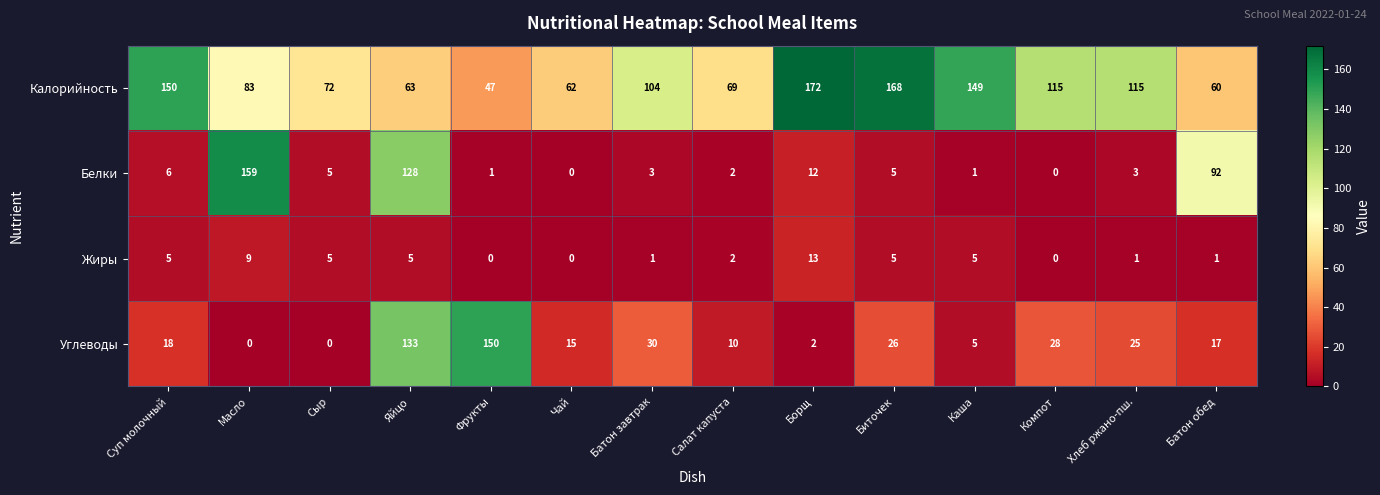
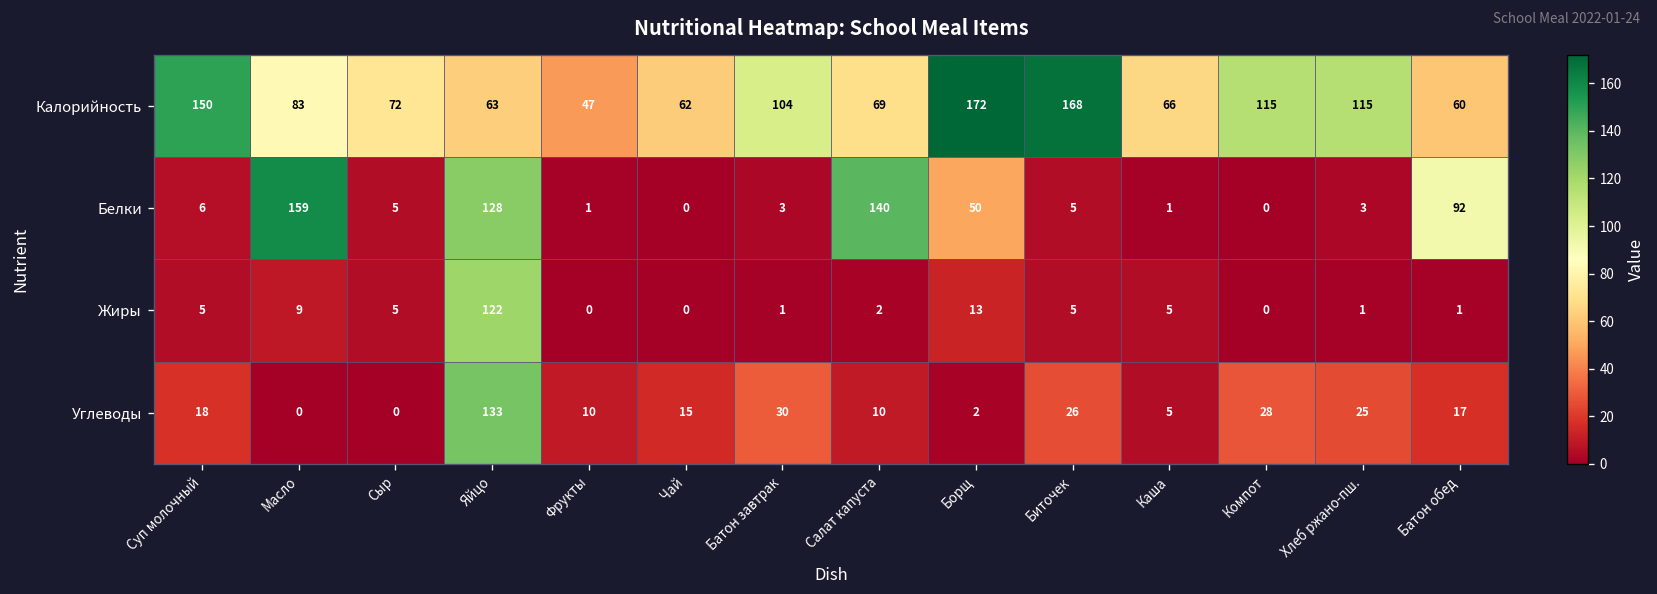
Калорийность, Каша: 149 -> 66
Белки, Салат капуста: 2 -> 140
Белки, Борщ: 12 -> 50
Жиры, Яйцо: 5 -> 122
Углеводы, Фрукты: 150 -> 10
